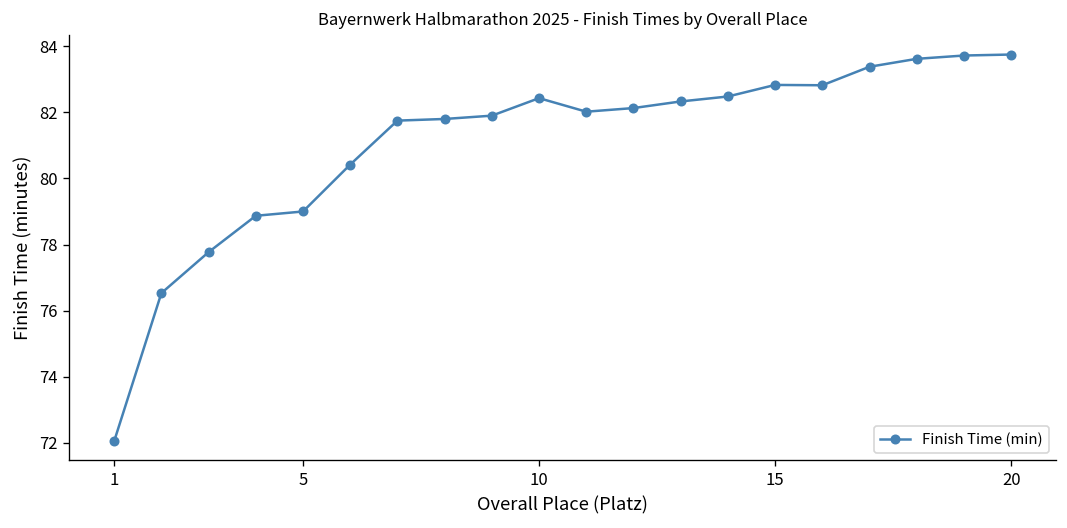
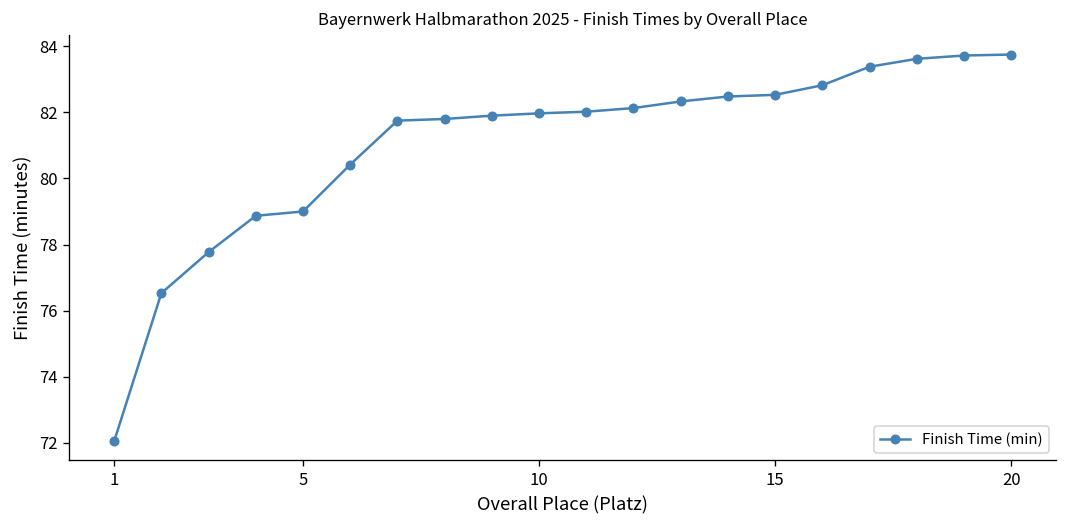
10: 82.4 -> 82.0
15: 82.8 -> 82.5
